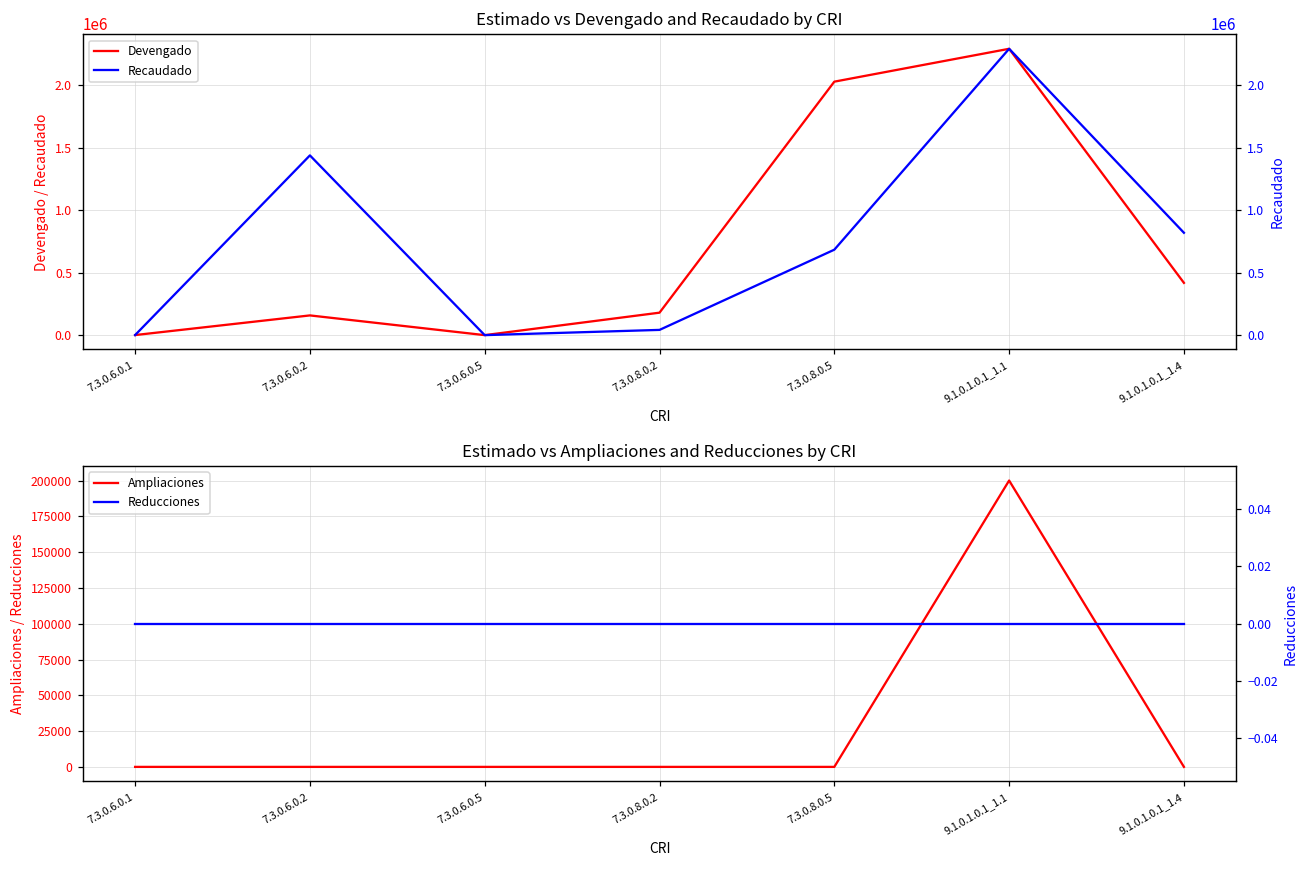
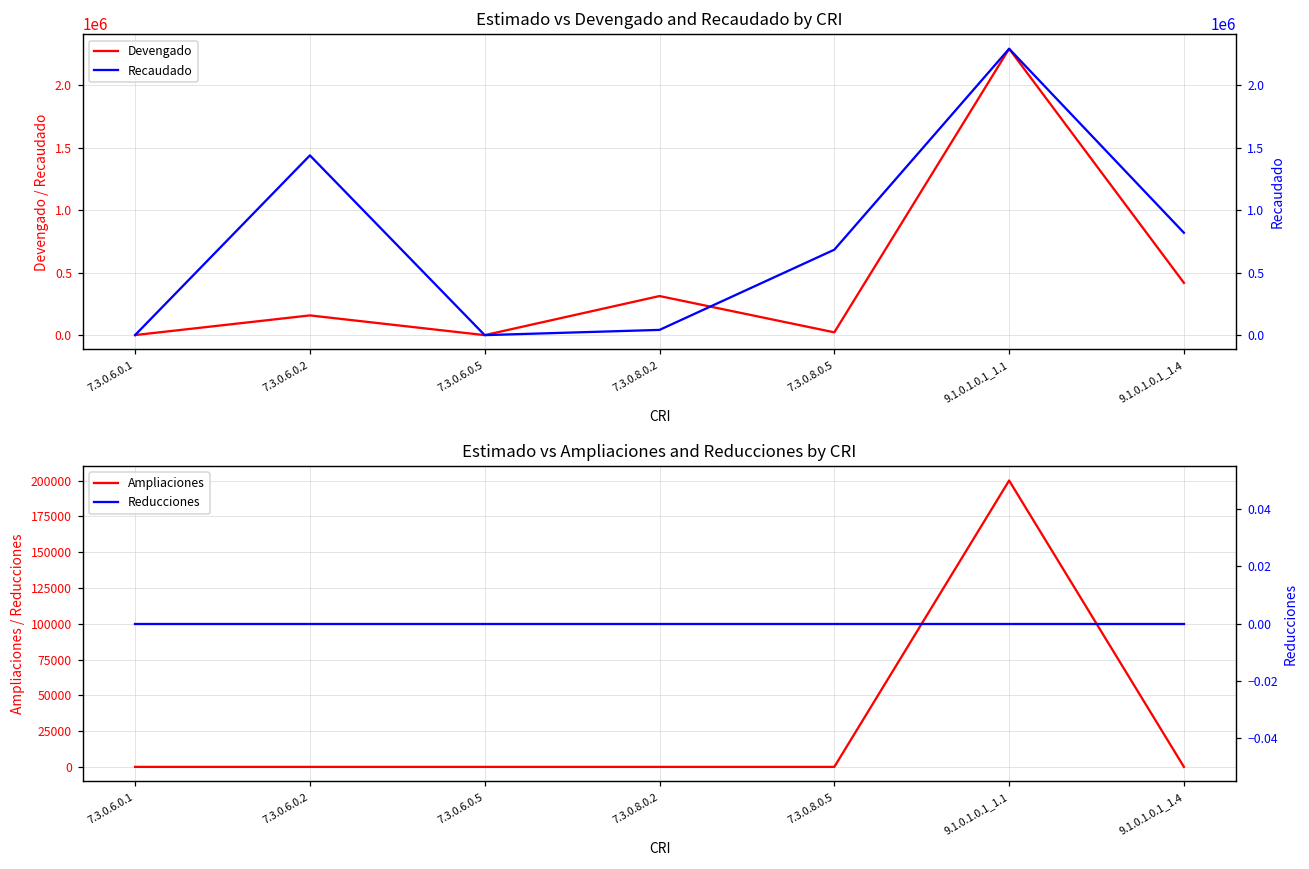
Estimado vs Devengado and Recaudado by CRI, Devengado, 7.3.0.8.0.2: 180000 -> 310000
Estimado vs Devengado and Recaudado by CRI, Devengado, 7.3.0.8.0.5: 2030000 -> 20000
